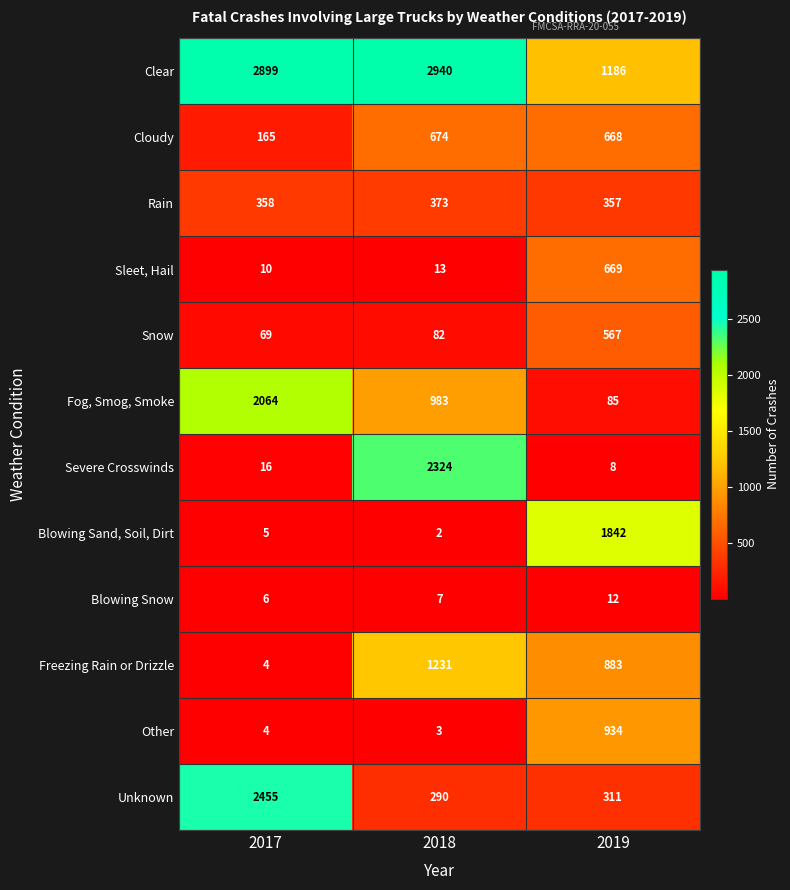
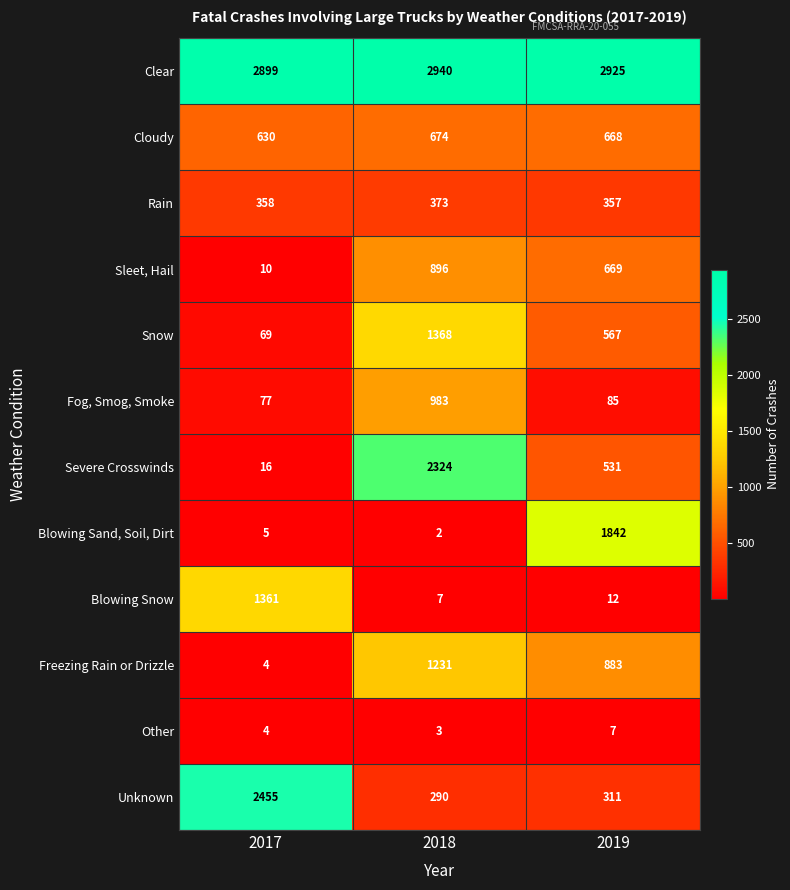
Clear, 2019: 1186 -> 2925
Cloudy, 2017: 165 -> 630
Sleet, Hail, 2018: 13 -> 896
Snow, 2018: 82 -> 1368
Fog, Smog, Smoke, 2017: 2064 -> 77
Severe Crosswinds, 2019: 8 -> 531
Blowing Snow, 2017: 6 -> 1361
Other, 2019: 934 -> 7
